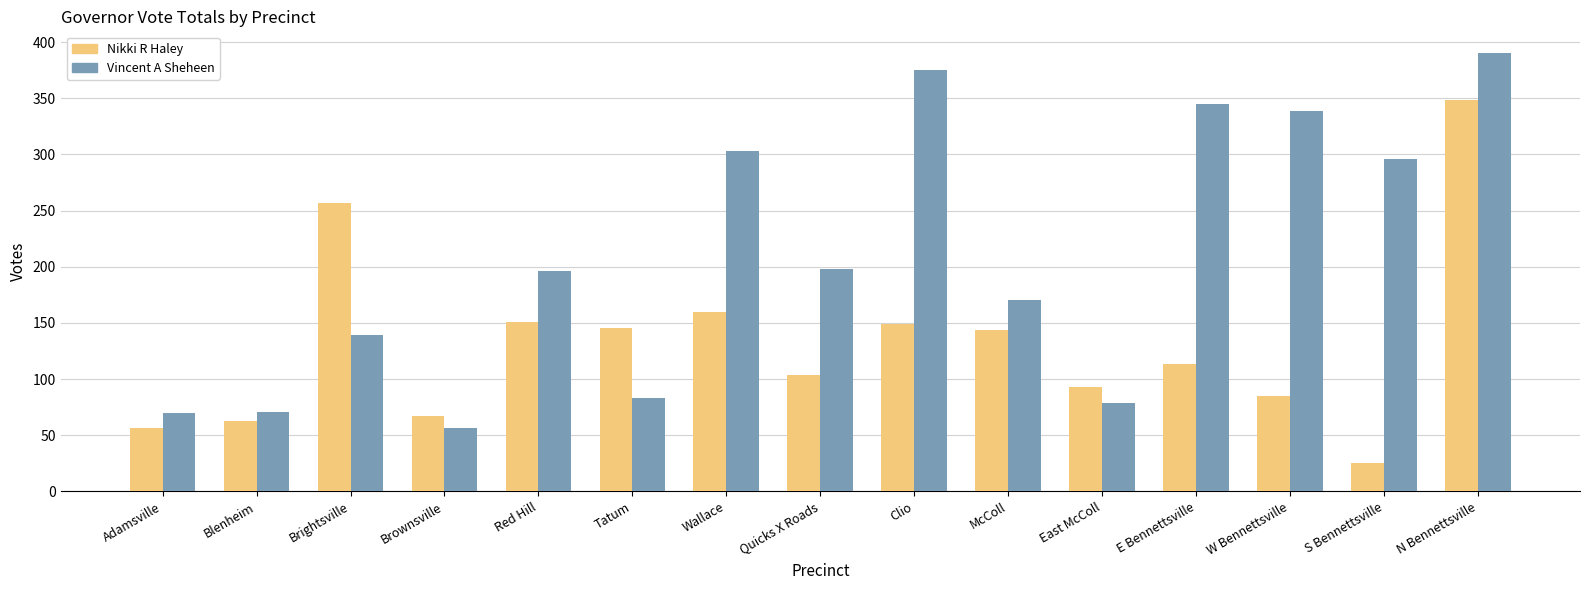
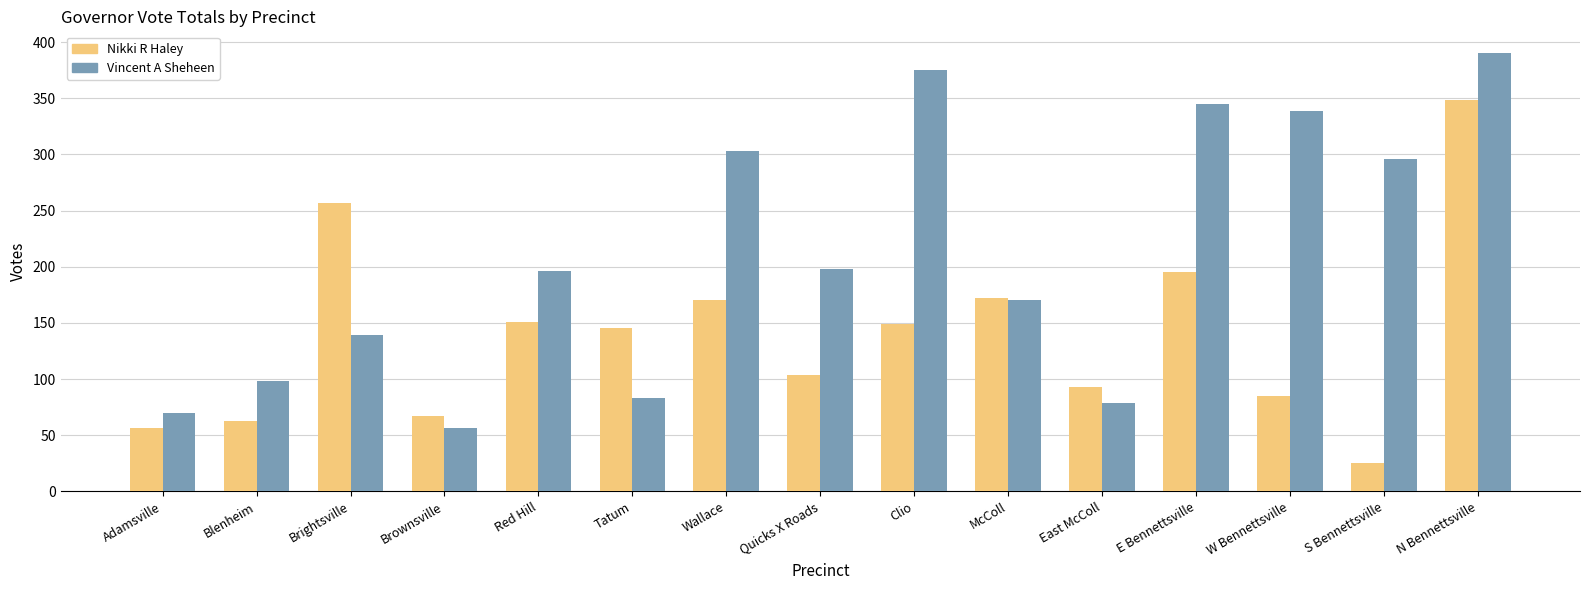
Vincent A Sheheen, Blenheim: 71 -> 98
Nikki R Haley, Wallace: 160 -> 170
Nikki R Haley, McColl: 144 -> 172
Nikki R Haley, E Bennettsville: 113 -> 195
